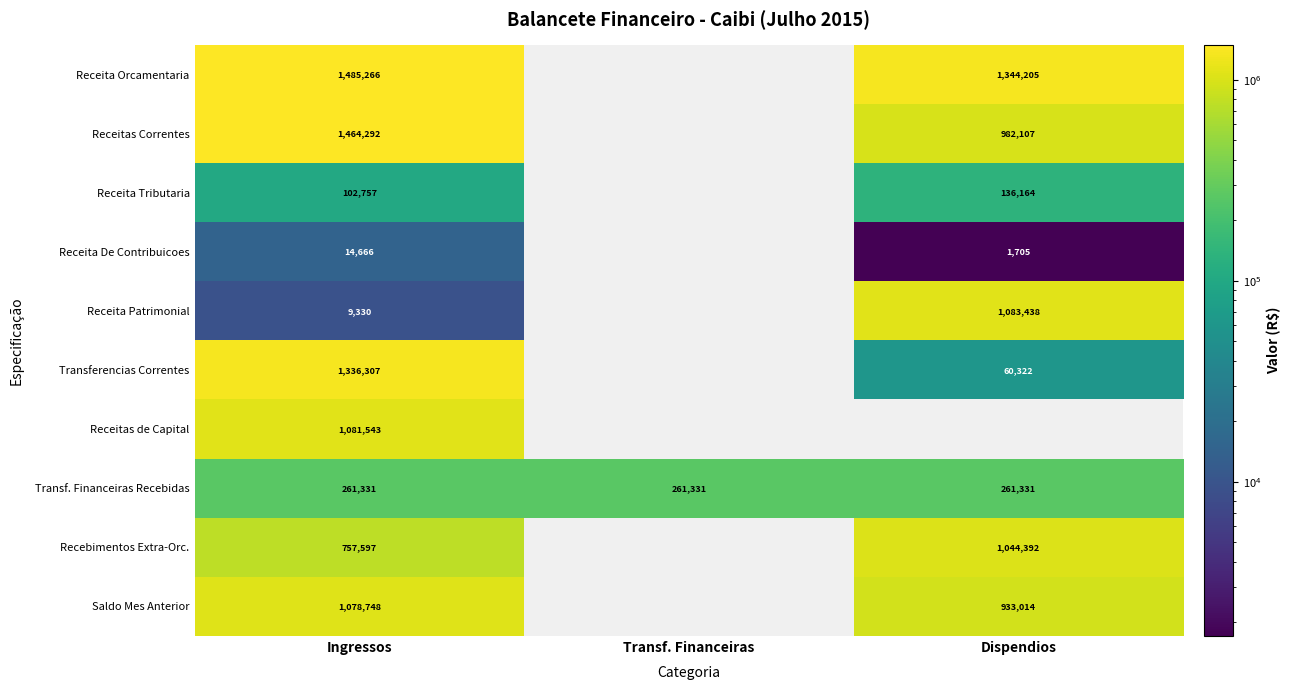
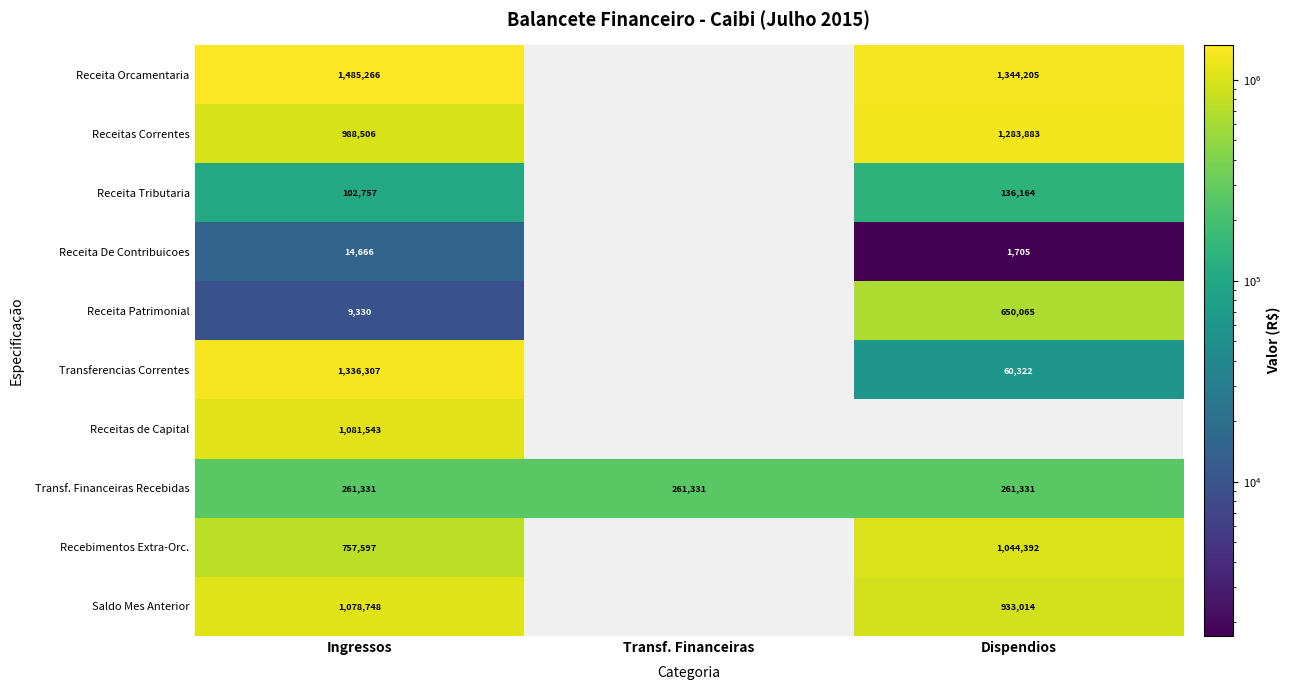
Receitas Correntes, Ingressos: 1,464,292 -> 988,506
Receitas Correntes, Dispendios: 982,107 -> 1,283,883
Receita Patrimonial, Dispendios: 1,083,438 -> 650,065
